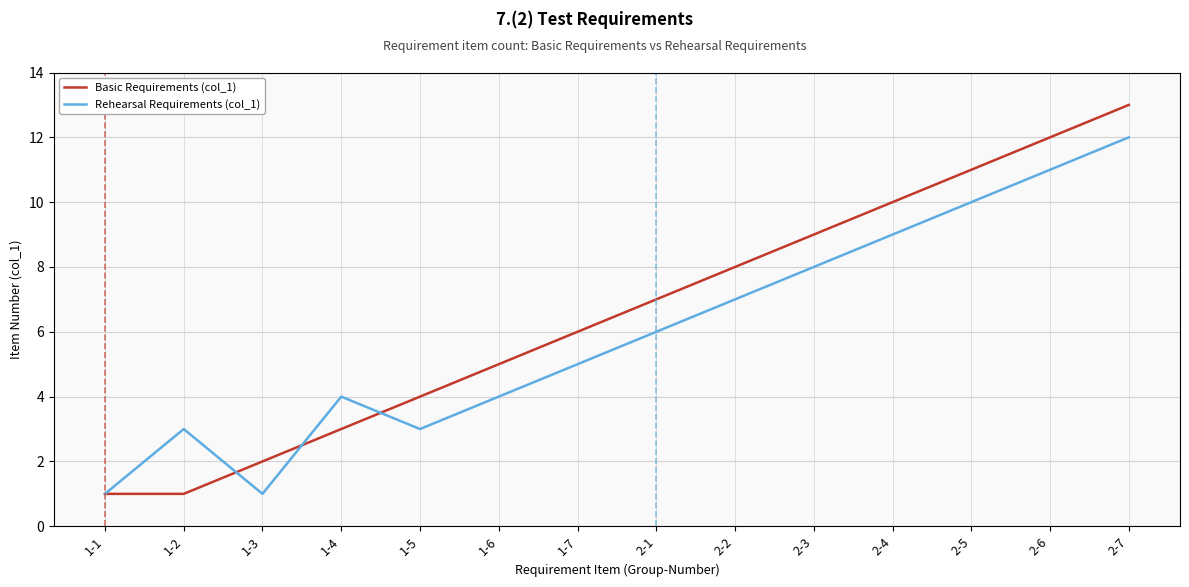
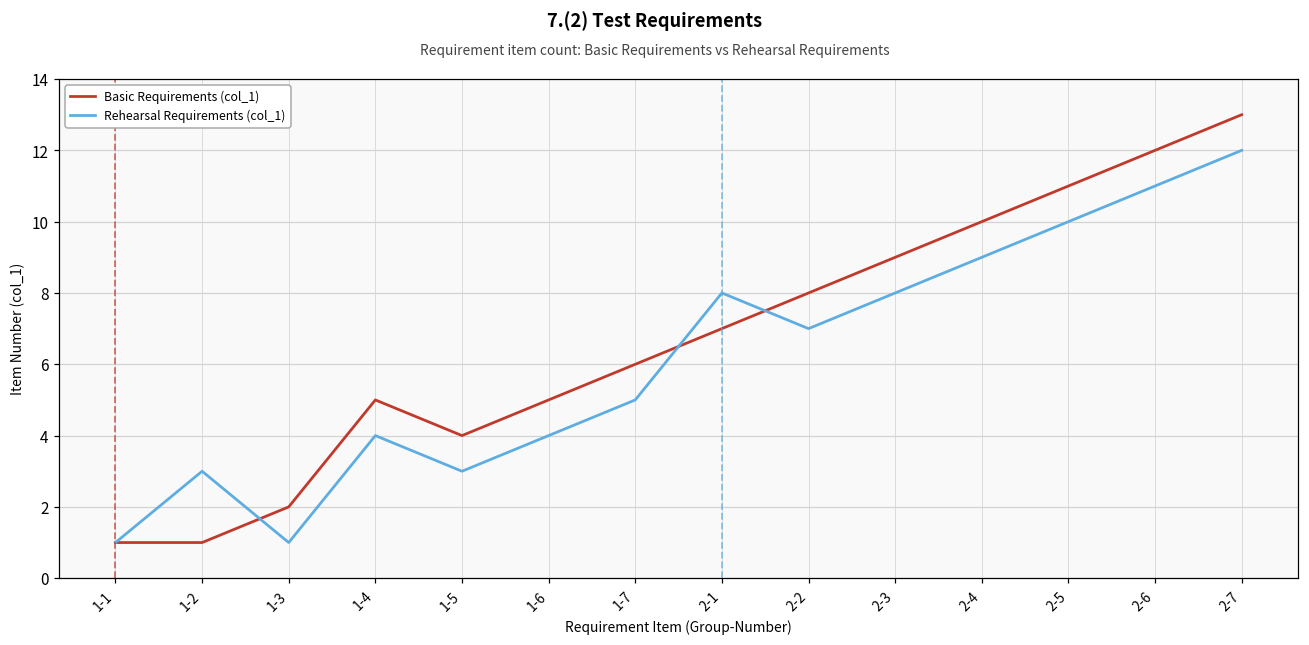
Basic Requirements (col_1), 1-4: 3 -> 5
Rehearsal Requirements (col_1), 2-1: 6 -> 8
